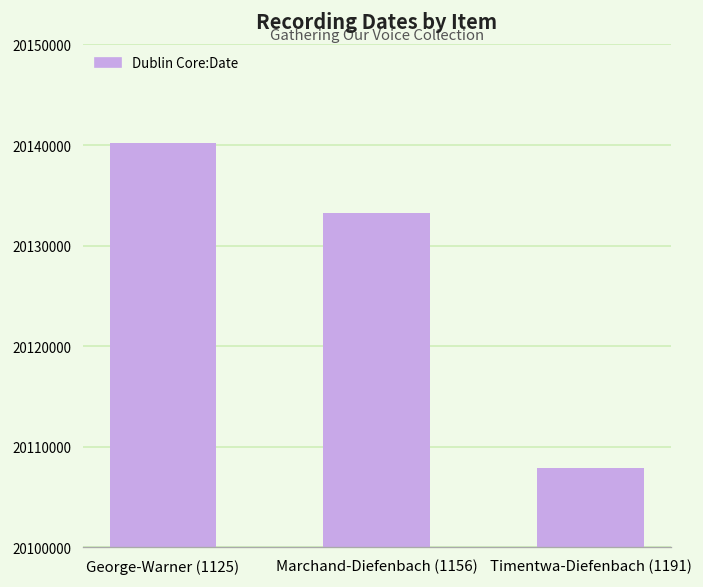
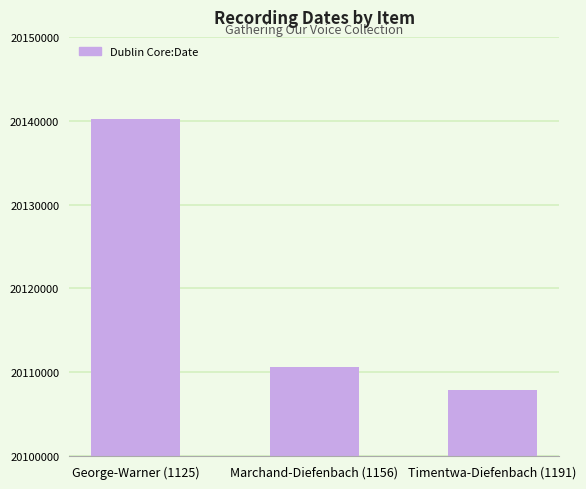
Marchand-Diefenbach (1156): 20133000 -> 20111000
